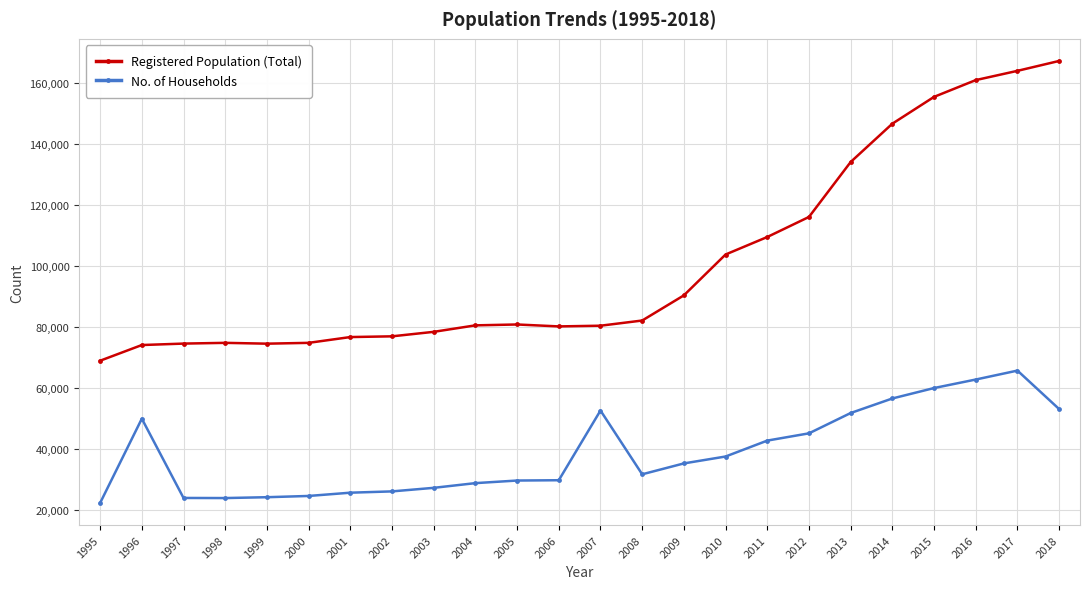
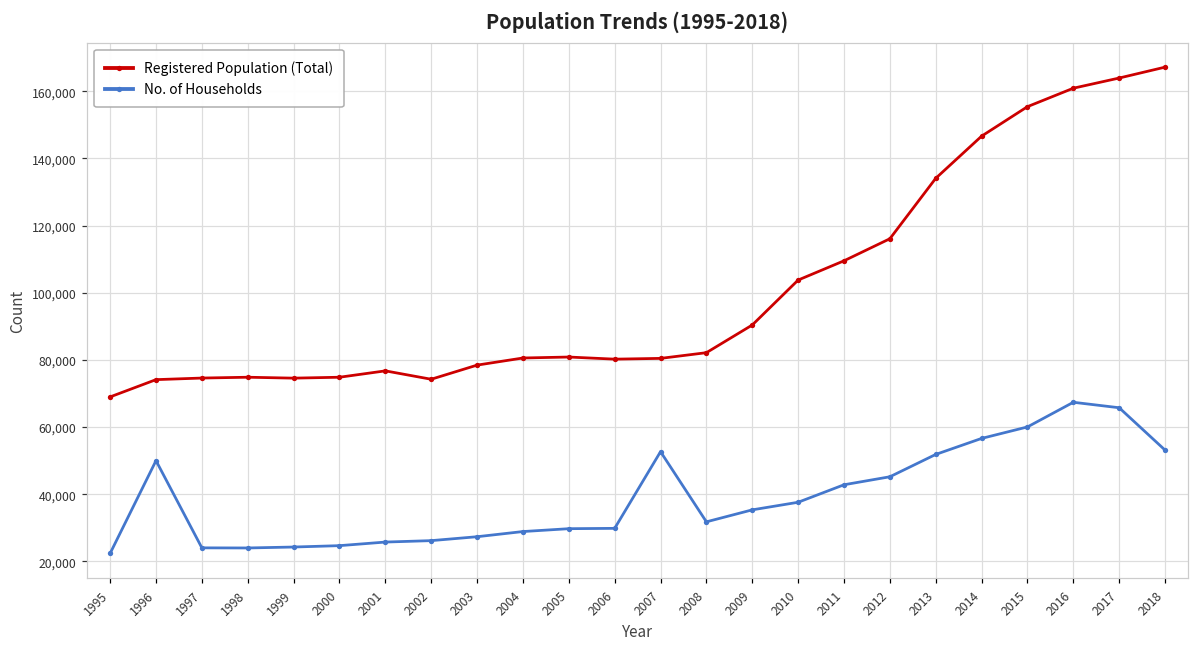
Registered Population (Total), 2002: 77,000 -> 74,000
No. of Households, 2016: 63,000 -> 67,000
